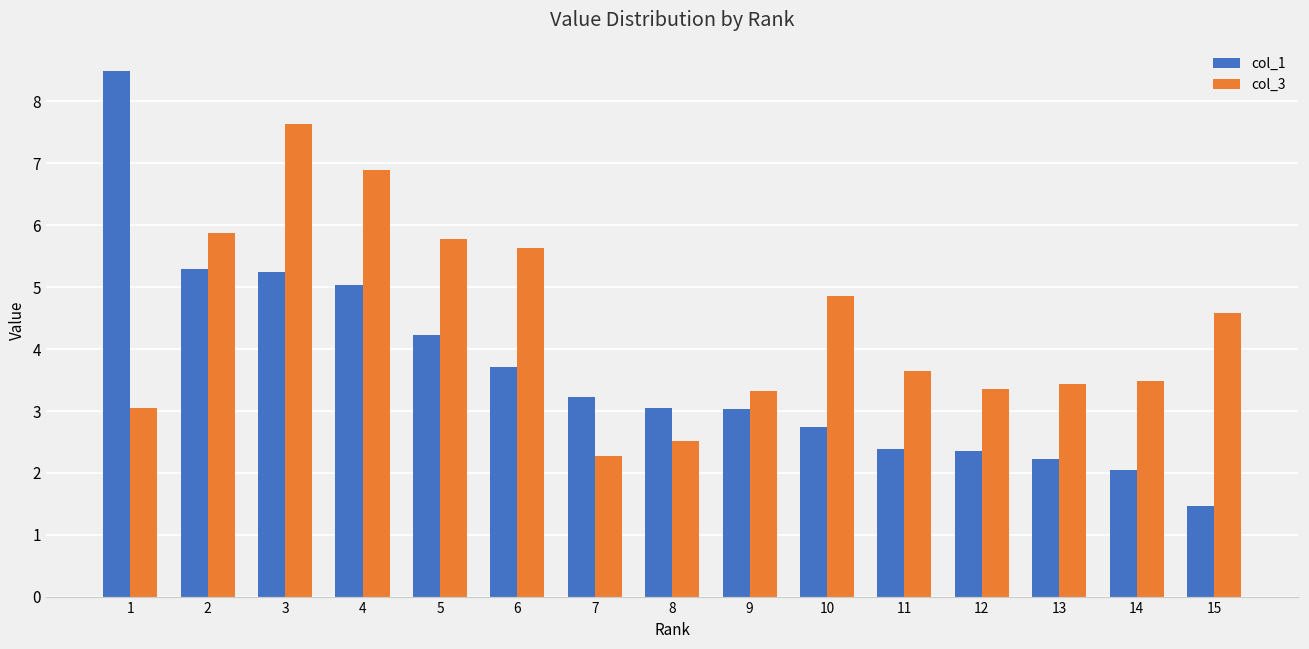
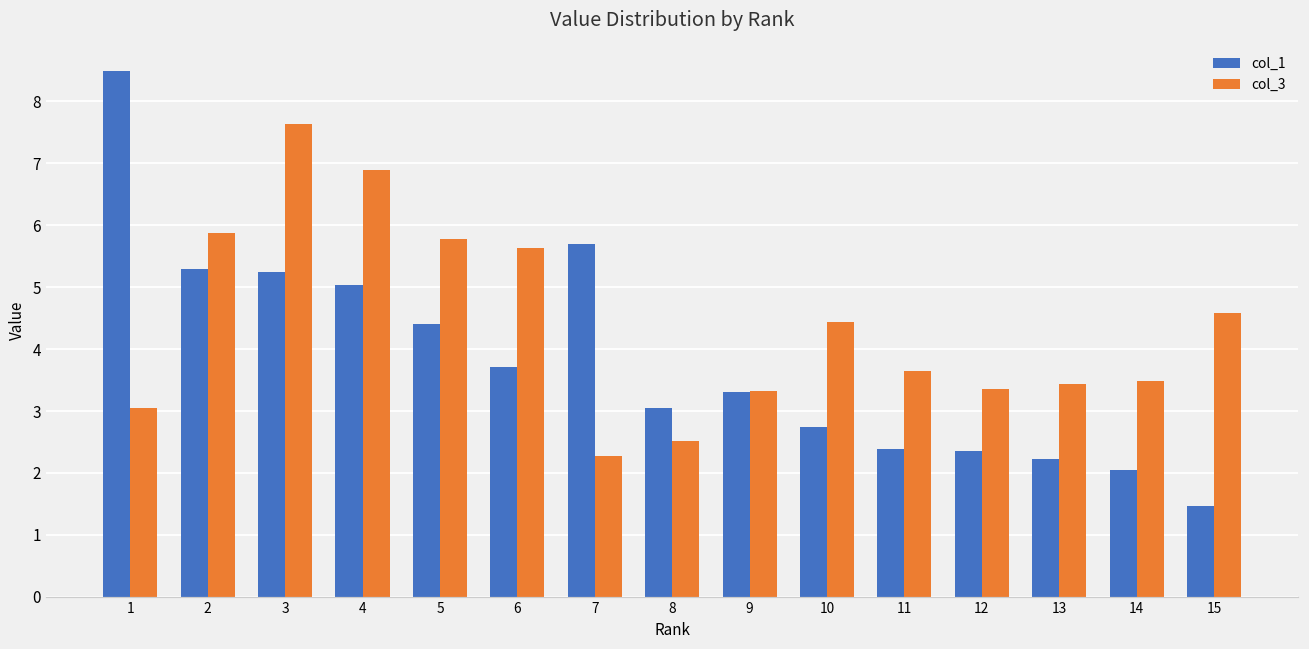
col_1, 5: 4.2 -> 4.4
col_1, 7: 3.2 -> 5.7
col_1, 9: 3.0 -> 3.3
col_3, 10: 4.9 -> 4.4
